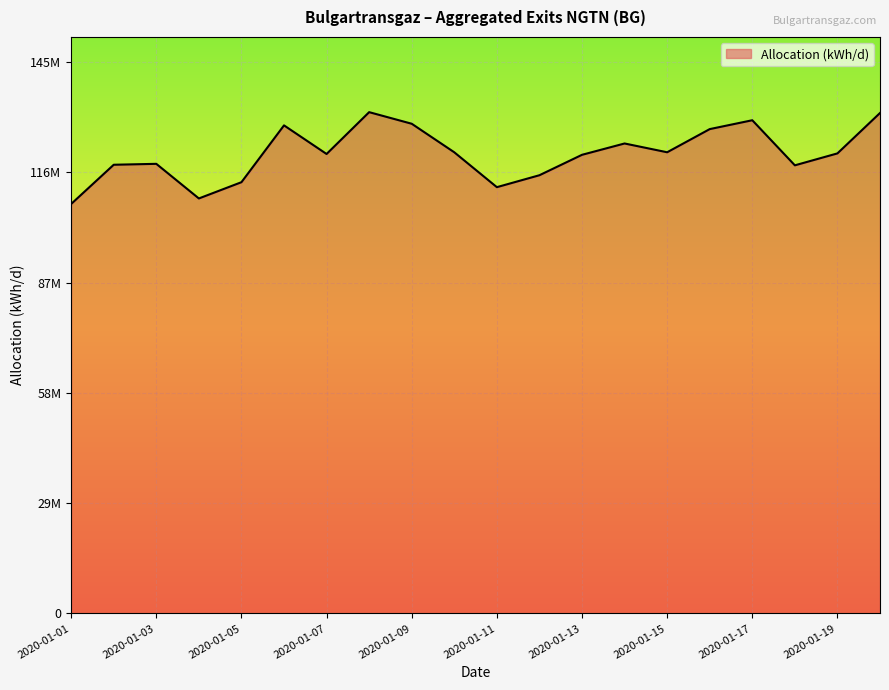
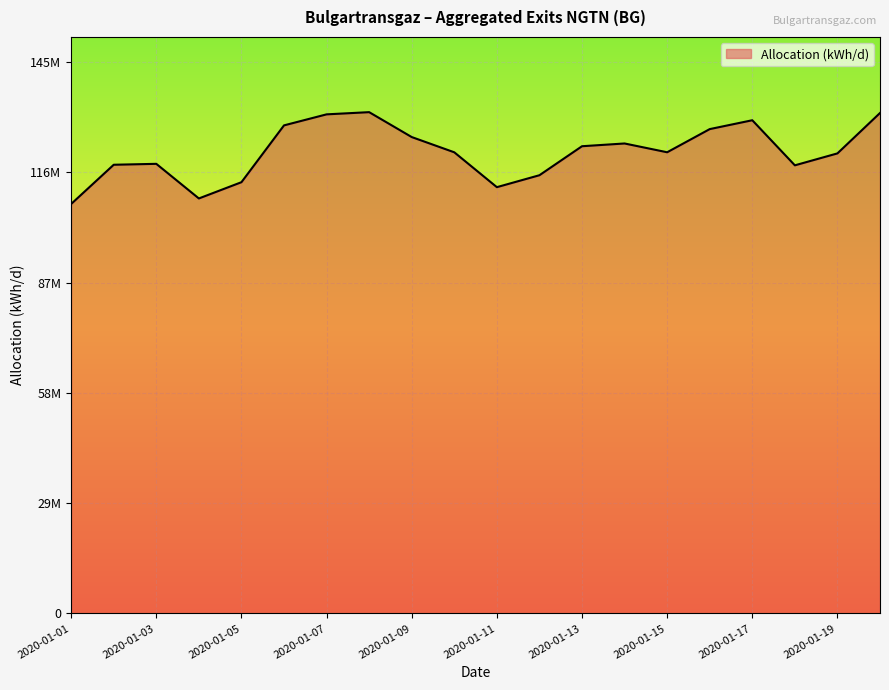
2020-01-07: 121000000 -> 132000000
2020-01-09: 129000000 -> 126000000
2020-01-13: 121000000 -> 123000000
